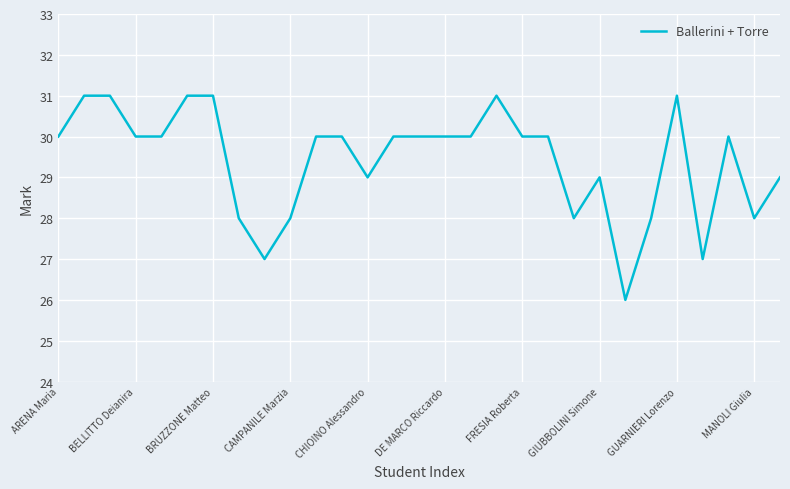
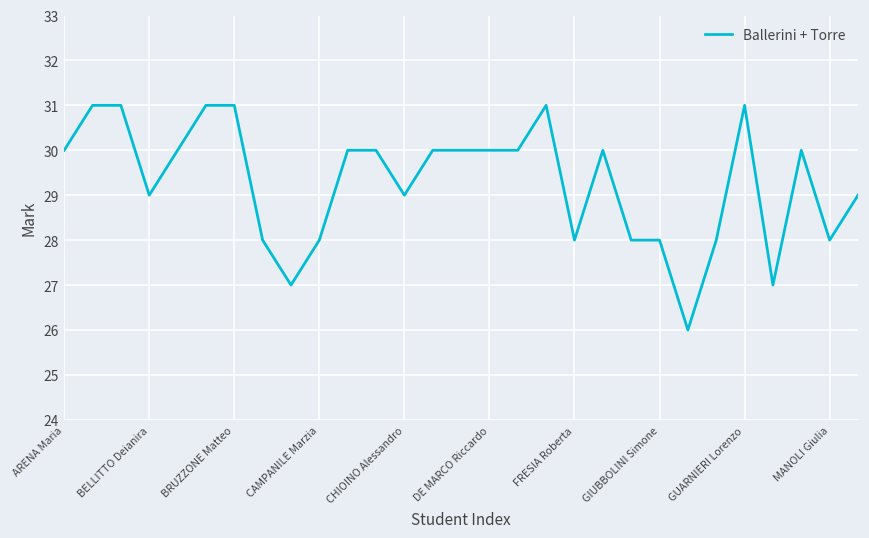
BELLITTO Deianira: 30 -> 29
FRESIA Roberta: 30 -> 28
GIUBBOLINI Simone: 29 -> 28
